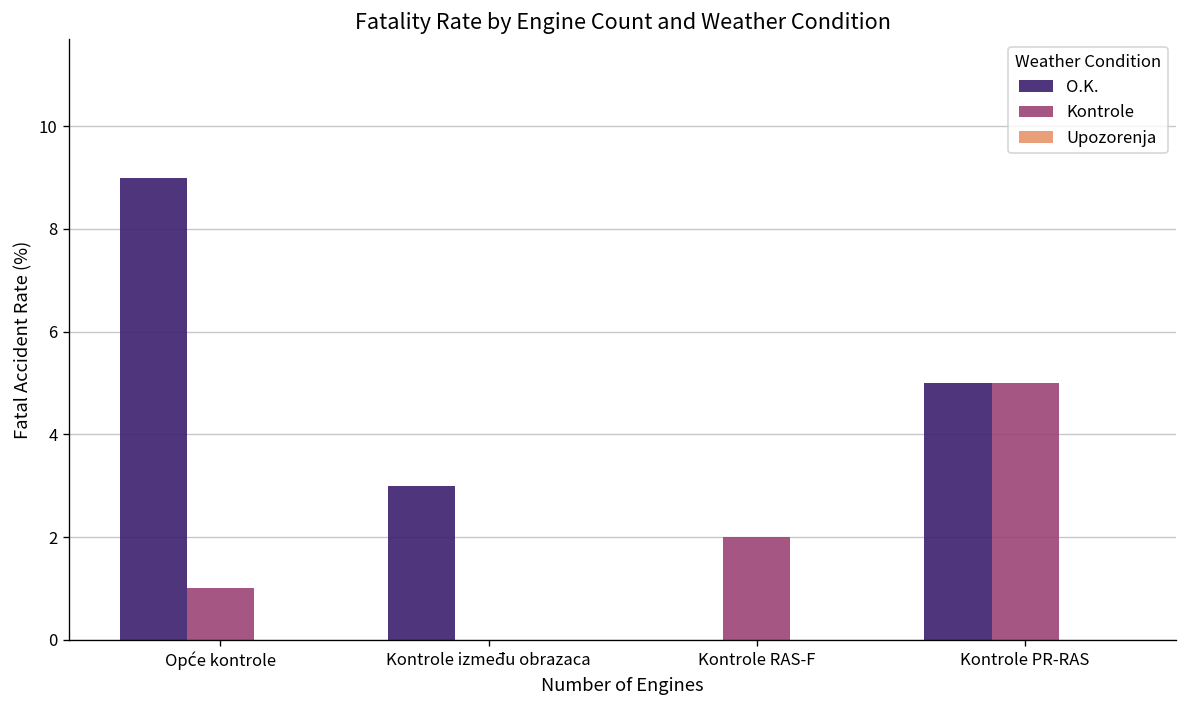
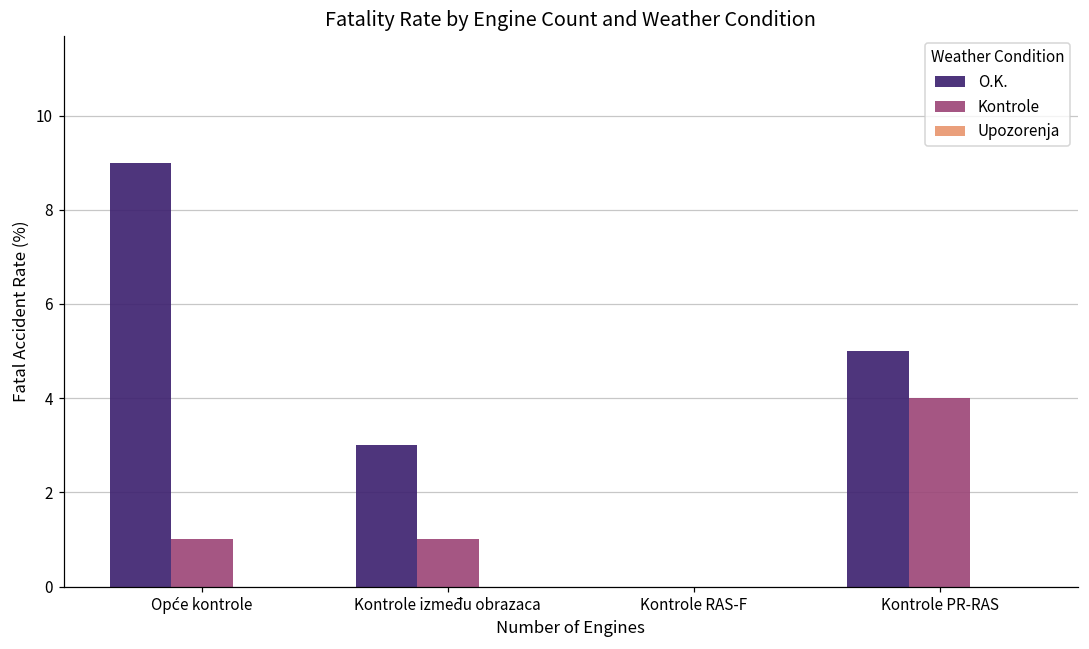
Kontrole, Kontrole između obrazaca: 0 -> 1
Kontrole, Kontrole RAS-F: 2 -> 0
Kontrole, Kontrole PR-RAS: 5 -> 4
